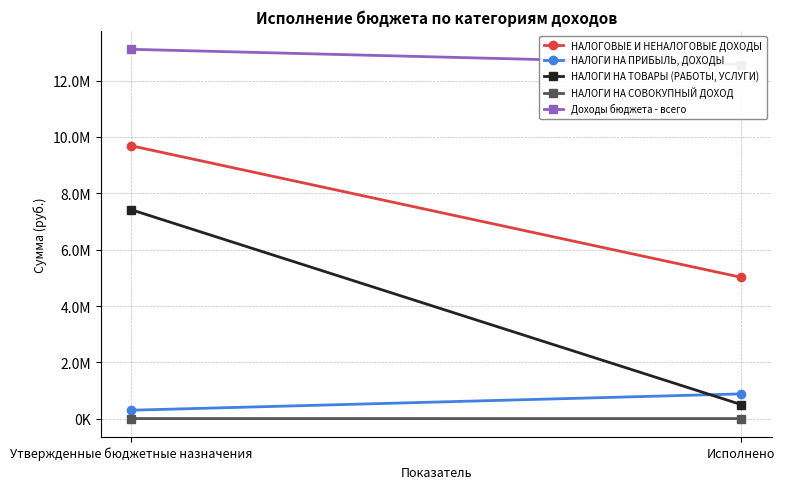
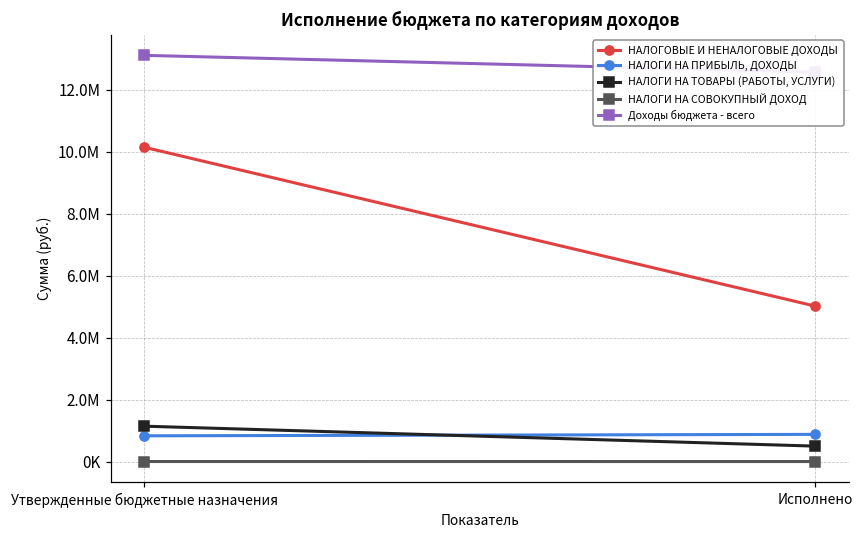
НАЛОГОВЫЕ И НЕНАЛОГОВЫЕ ДОХОДЫ, Утвержденные бюджетные назначения: 9700000 -> 10100000
НАЛОГИ НА ПРИБЫЛЬ, ДОХОДЫ, Утвержденные бюджетные назначения: 300000 -> 800000
НАЛОГИ НА ТОВАРЫ (РАБОТЫ, УСЛУГИ), Утвержденные бюджетные назначения: 7400000 -> 1100000
